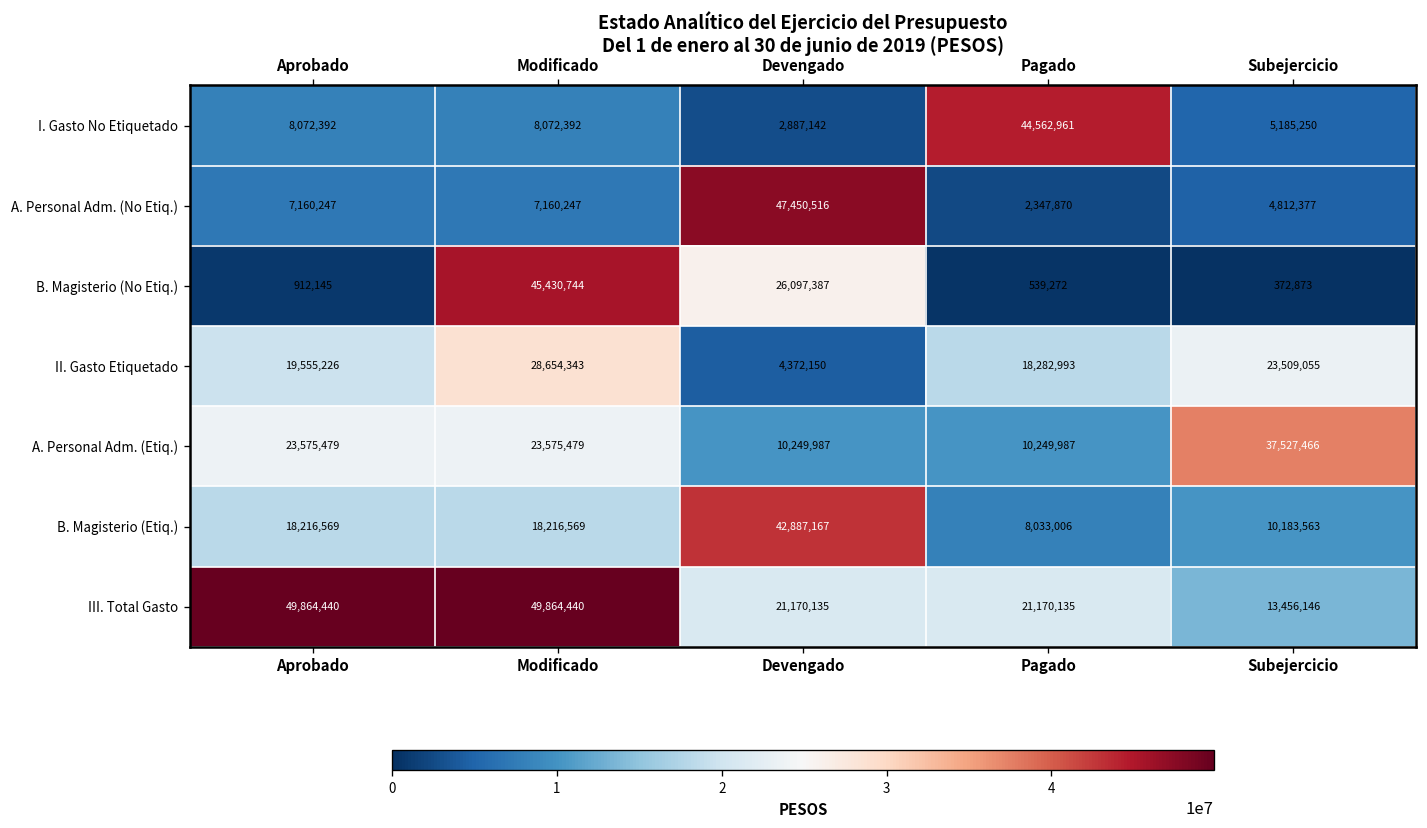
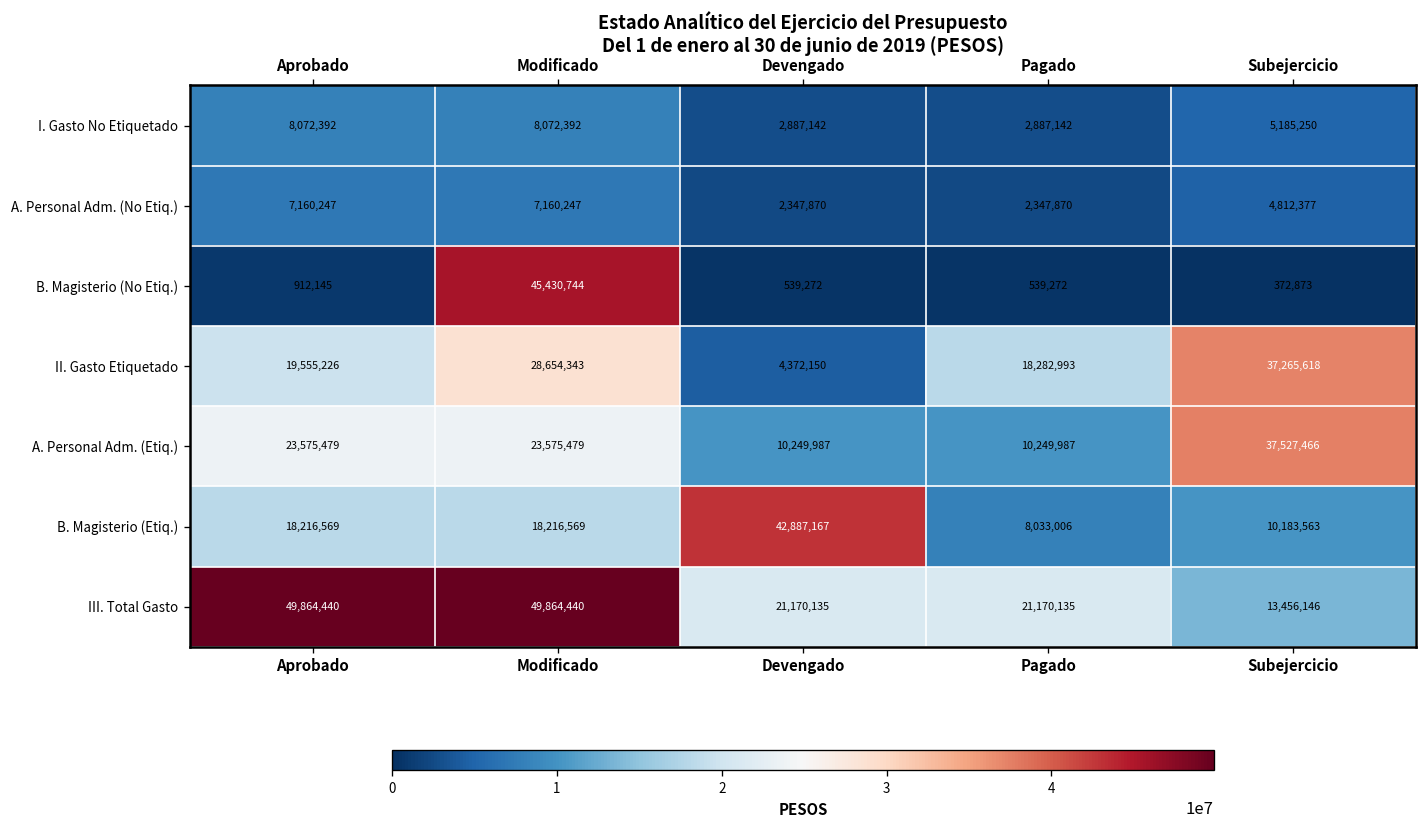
I. Gasto No Etiquetado, Pagado: 44,562,961 -> 2,887,142
A. Personal Adm. (No Etiq.), Devengado: 47,450,516 -> 2,347,870
B. Magisterio (No Etiq.), Devengado: 26,097,387 -> 539,272
II. Gasto Etiquetado, Subejercicio: 23,509,055 -> 37,265,618
